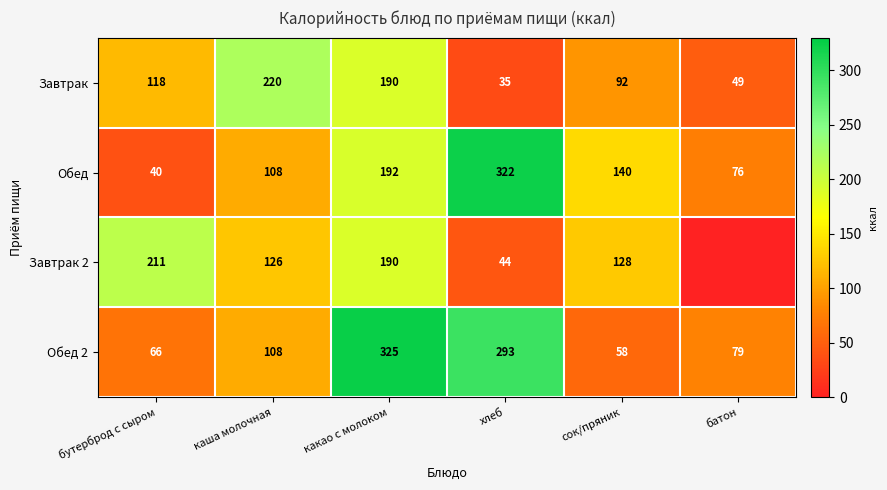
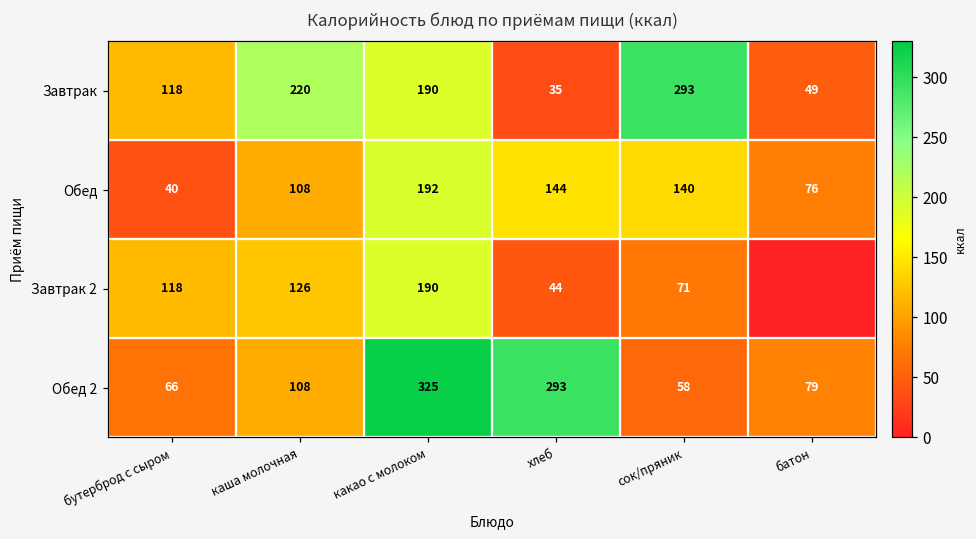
Завтрак, сок/пряник: 92 -> 293
Обед, хлеб: 322 -> 144
Завтрак 2, бутерброд с сыром: 211 -> 118
Завтрак 2, сок/пряник: 128 -> 71
